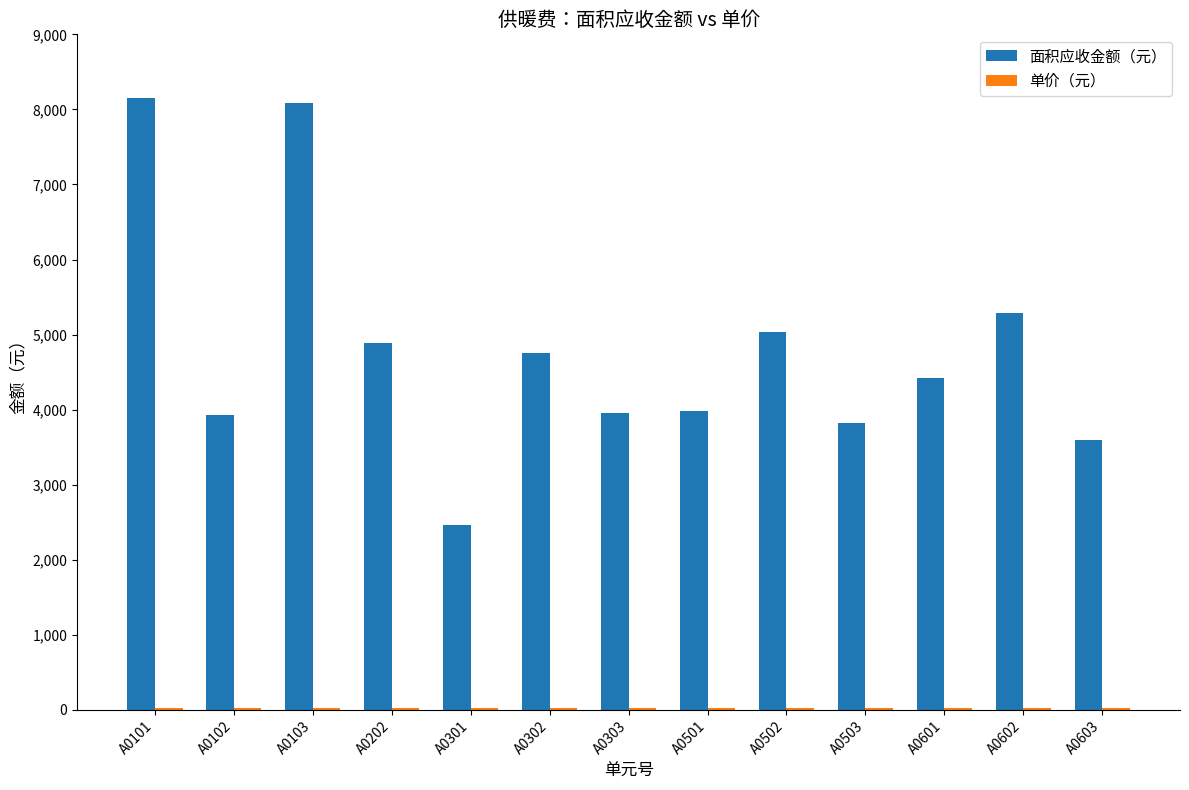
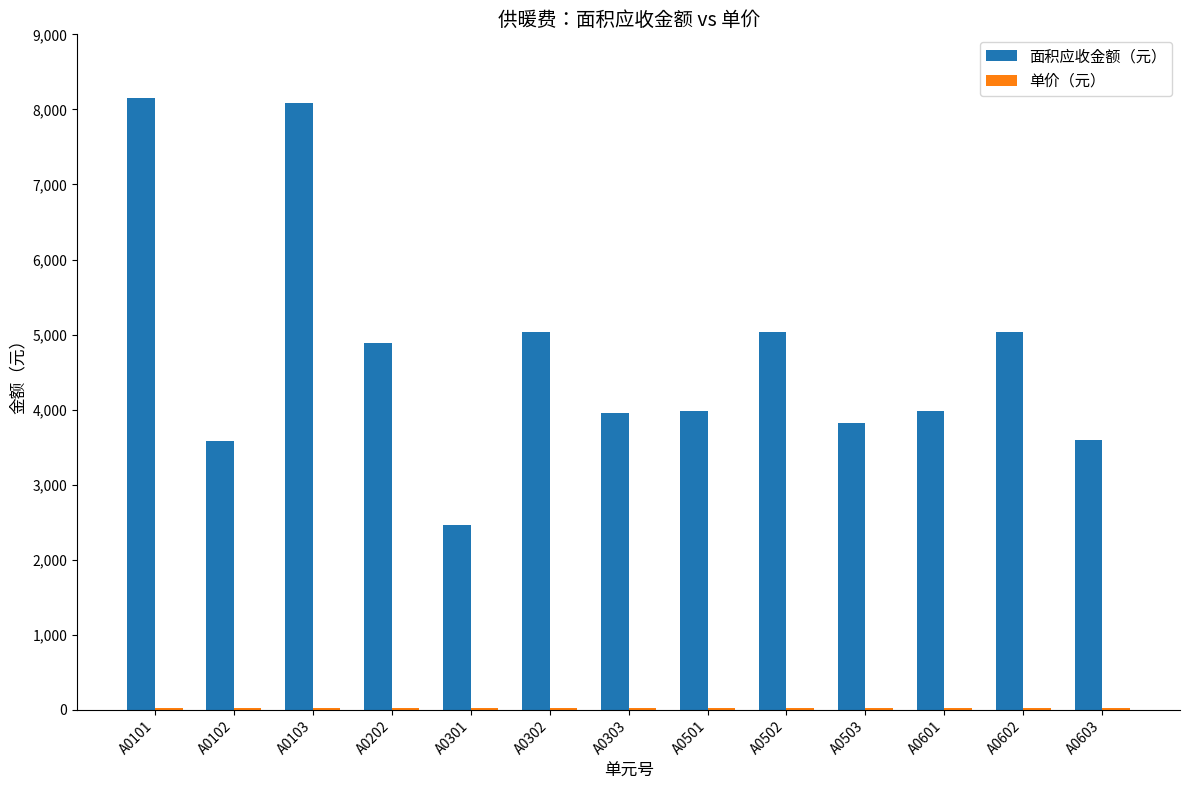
面积应收金额（元）, A0102: 3,900 -> 3,600
面积应收金额（元）, A0302: 4,800 -> 5,000
面积应收金额（元）, A0601: 4,400 -> 4,000
面积应收金额（元）, A0602: 5,300 -> 5,000
